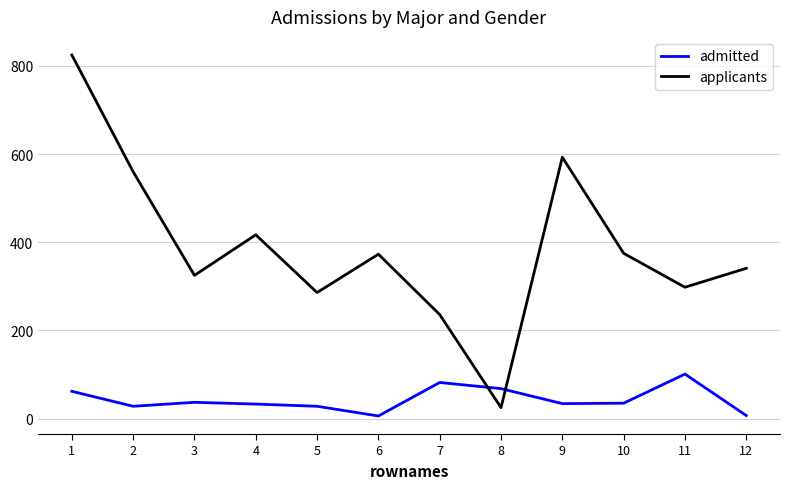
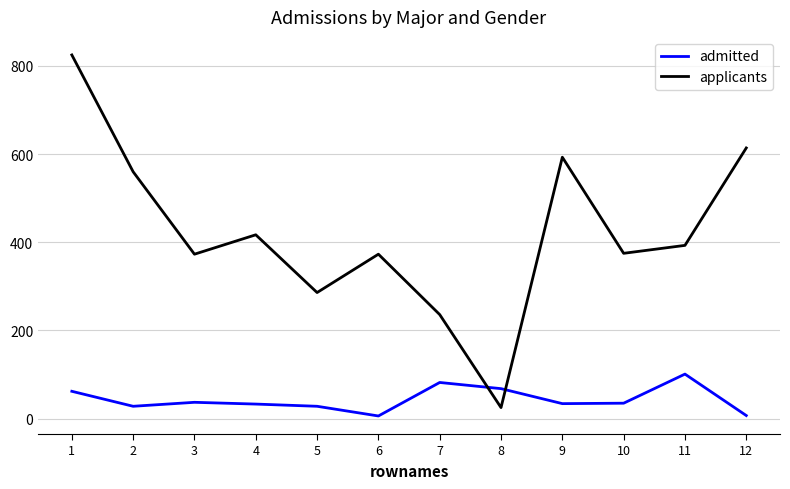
applicants, 3: 330 -> 370
applicants, 11: 300 -> 390
applicants, 12: 340 -> 610
